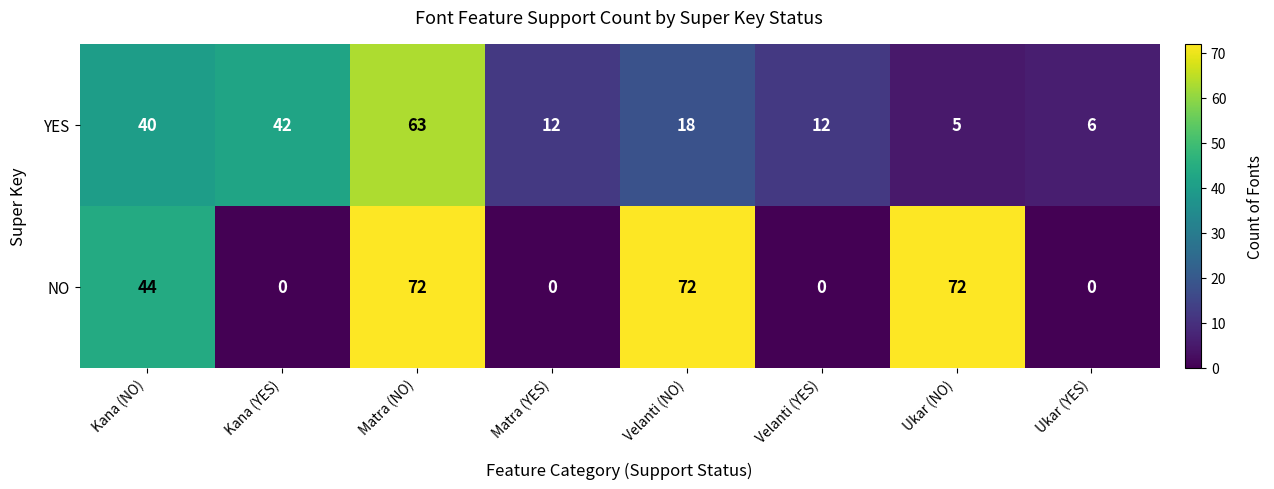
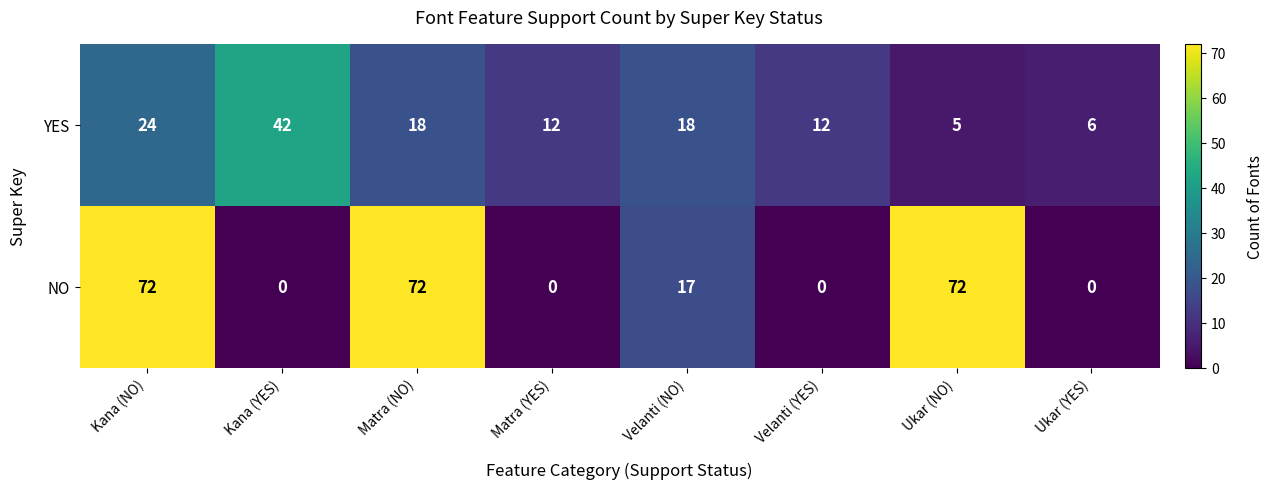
YES, Kana (NO): 40 -> 24
YES, Matra (NO): 63 -> 18
NO, Kana (NO): 44 -> 72
NO, Velanti (NO): 72 -> 17
